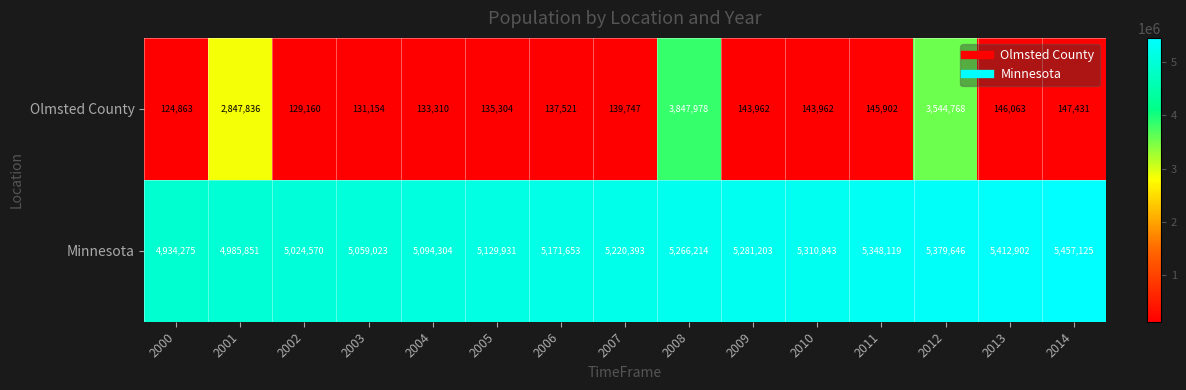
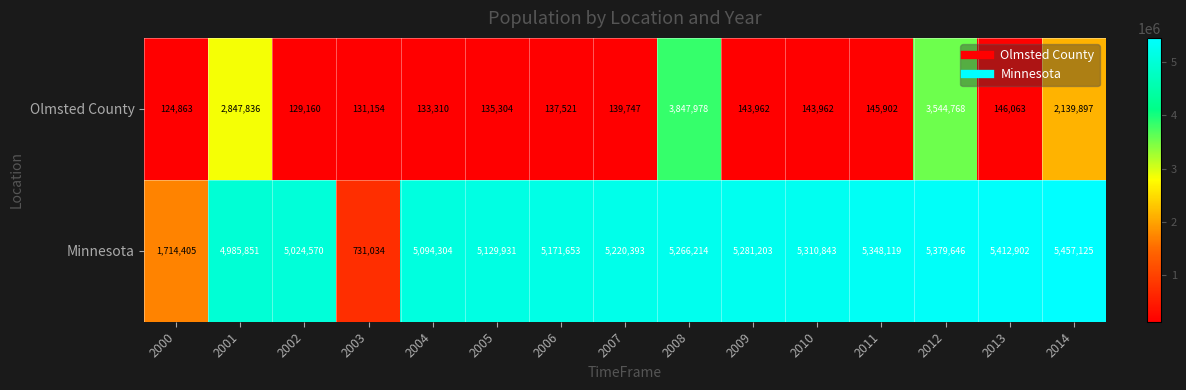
Olmsted County, 2014: 147,431 -> 2,139,897
Minnesota, 2000: 4,934,275 -> 1,714,405
Minnesota, 2003: 5,059,023 -> 731,034
